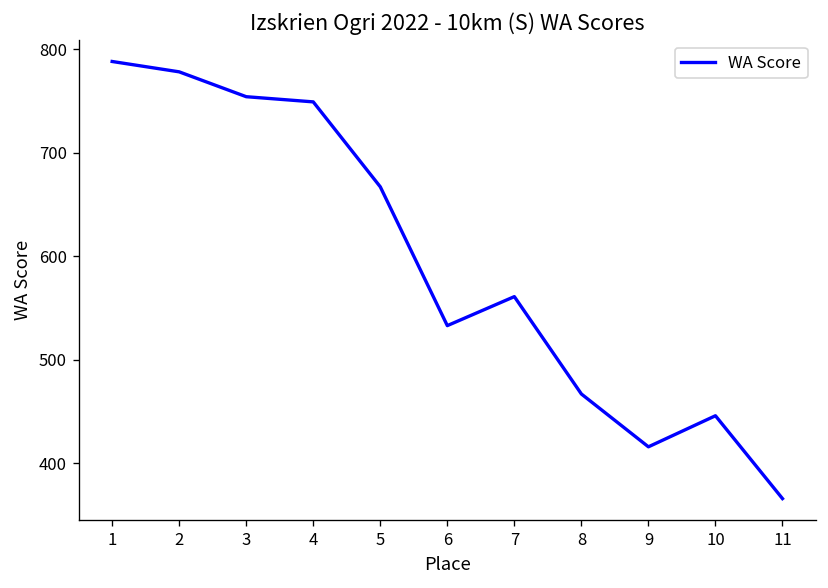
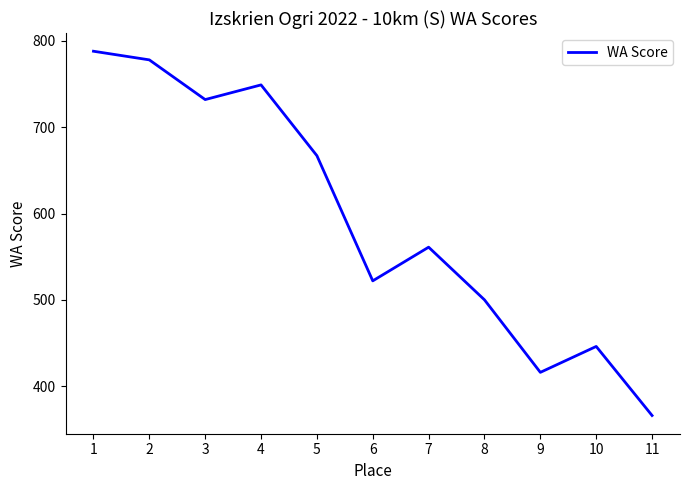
3: 750 -> 730
6: 530 -> 520
8: 470 -> 500
